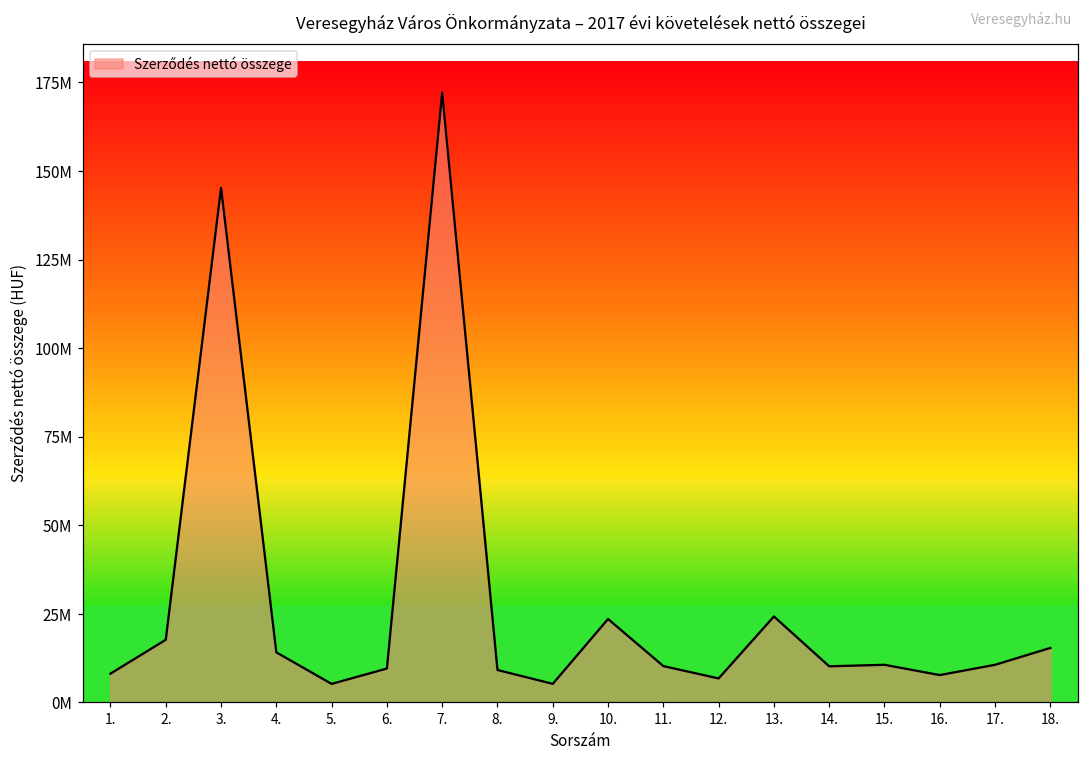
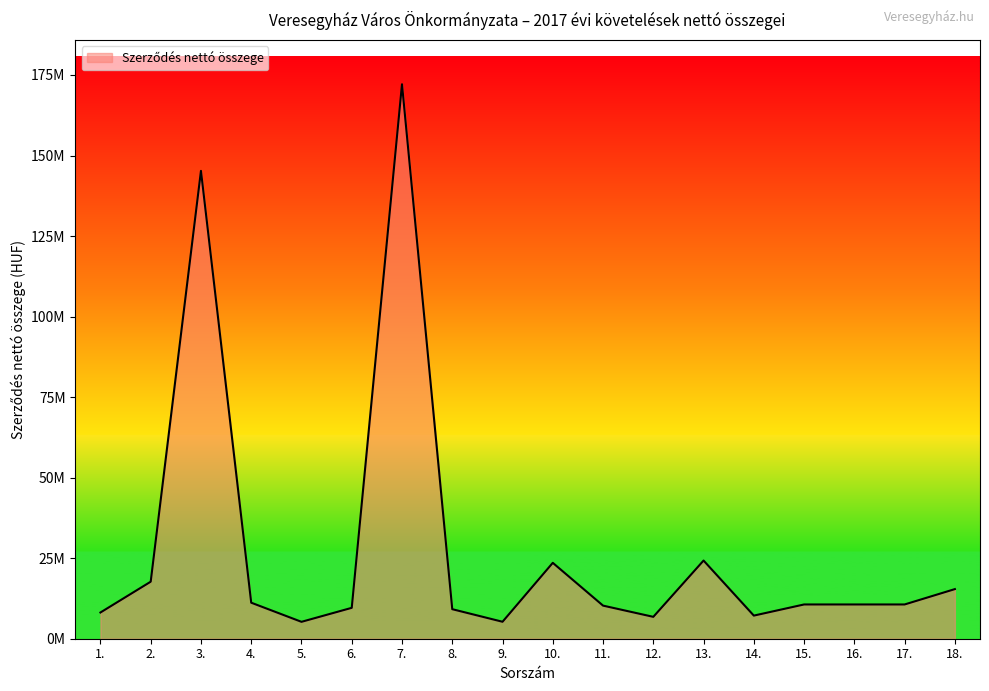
4.: 14000000 -> 11000000
14.: 10000000 -> 7000000
16.: 8000000 -> 11000000
